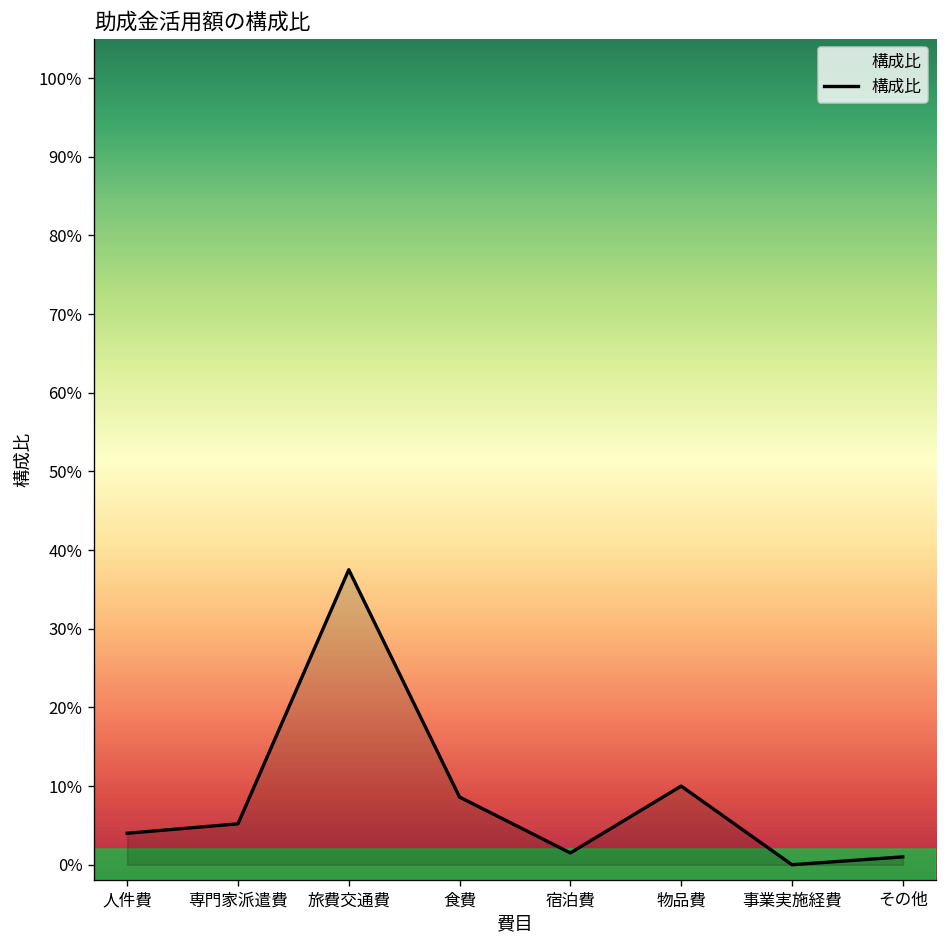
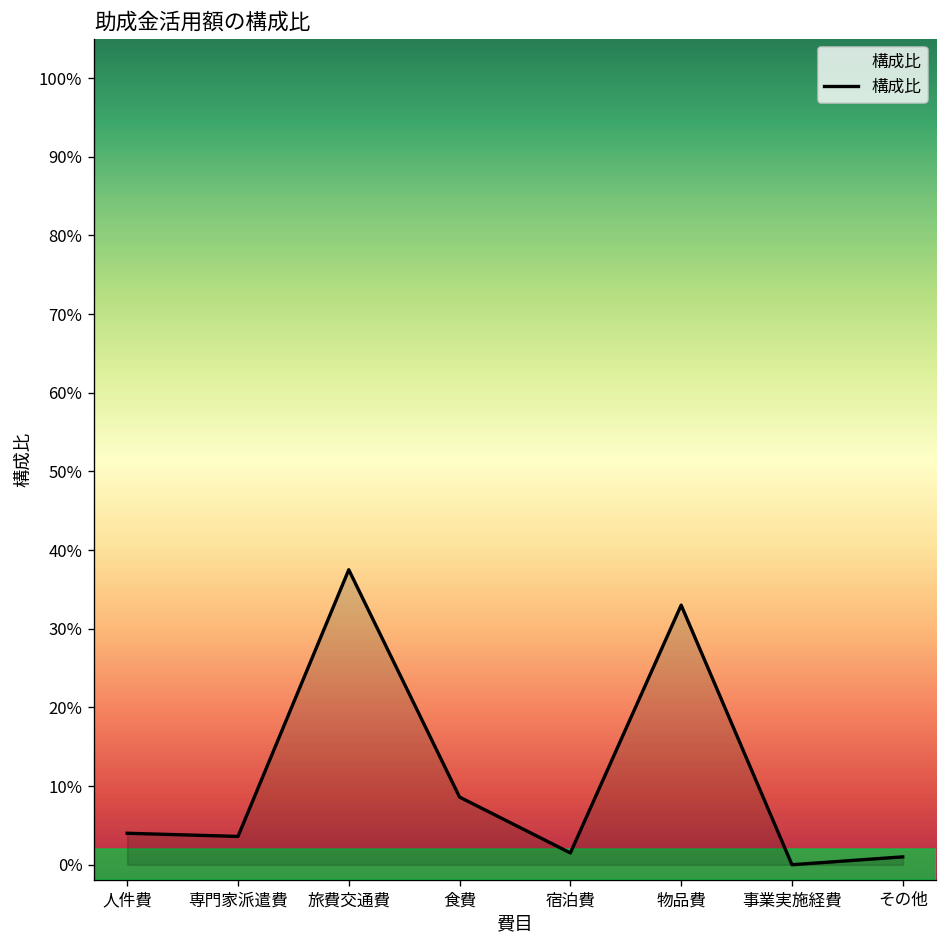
専門家派遣費: 5% -> 4%
物品費: 10% -> 33%
